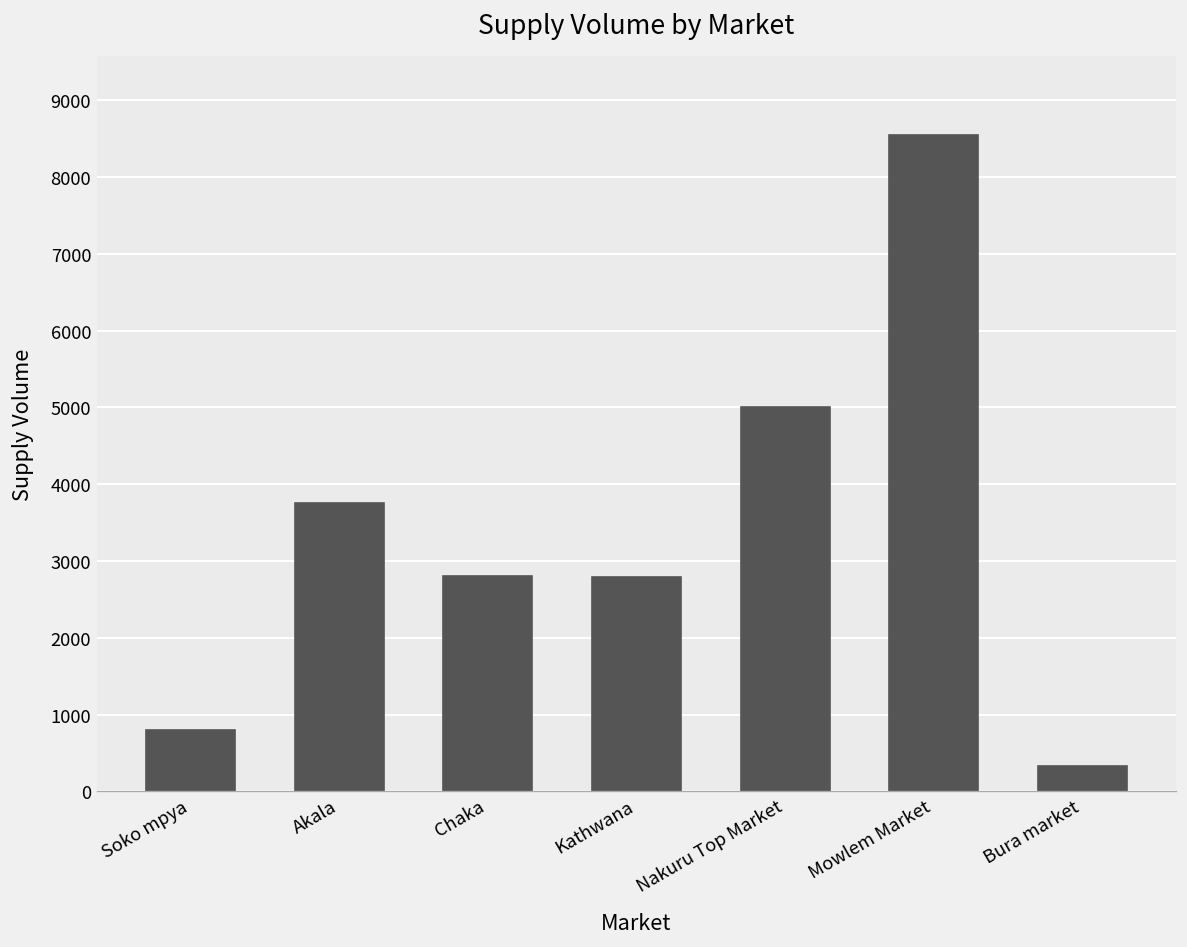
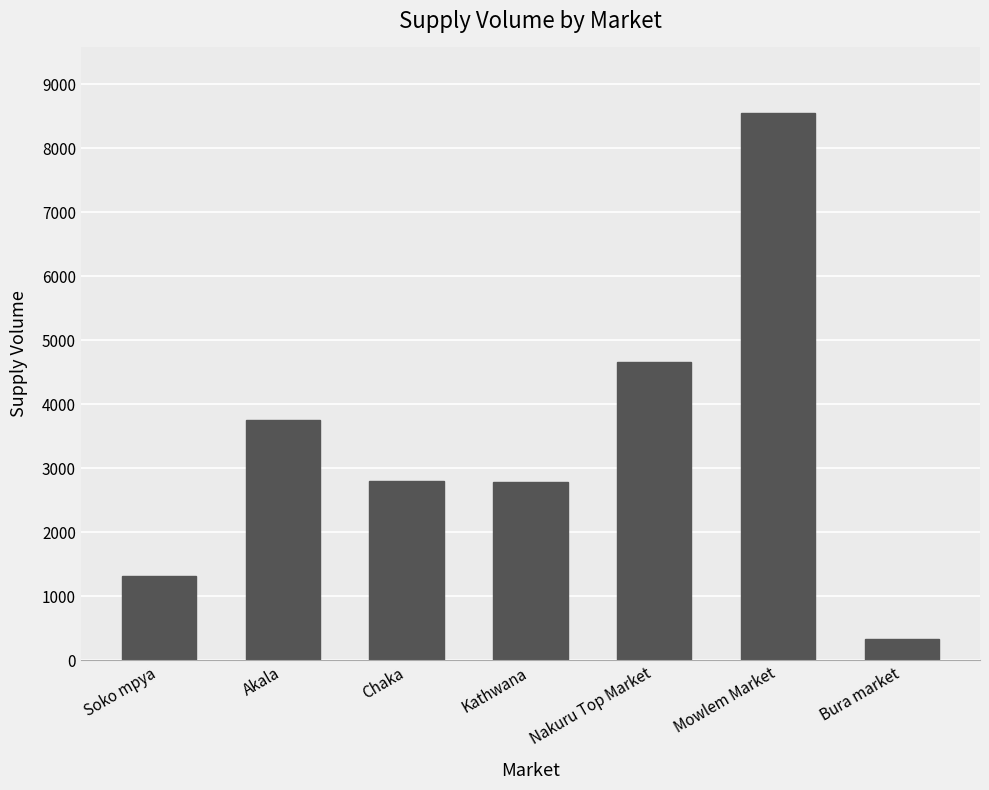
Soko mpya: 800 -> 1300
Nakuru Top Market: 5000 -> 4700
